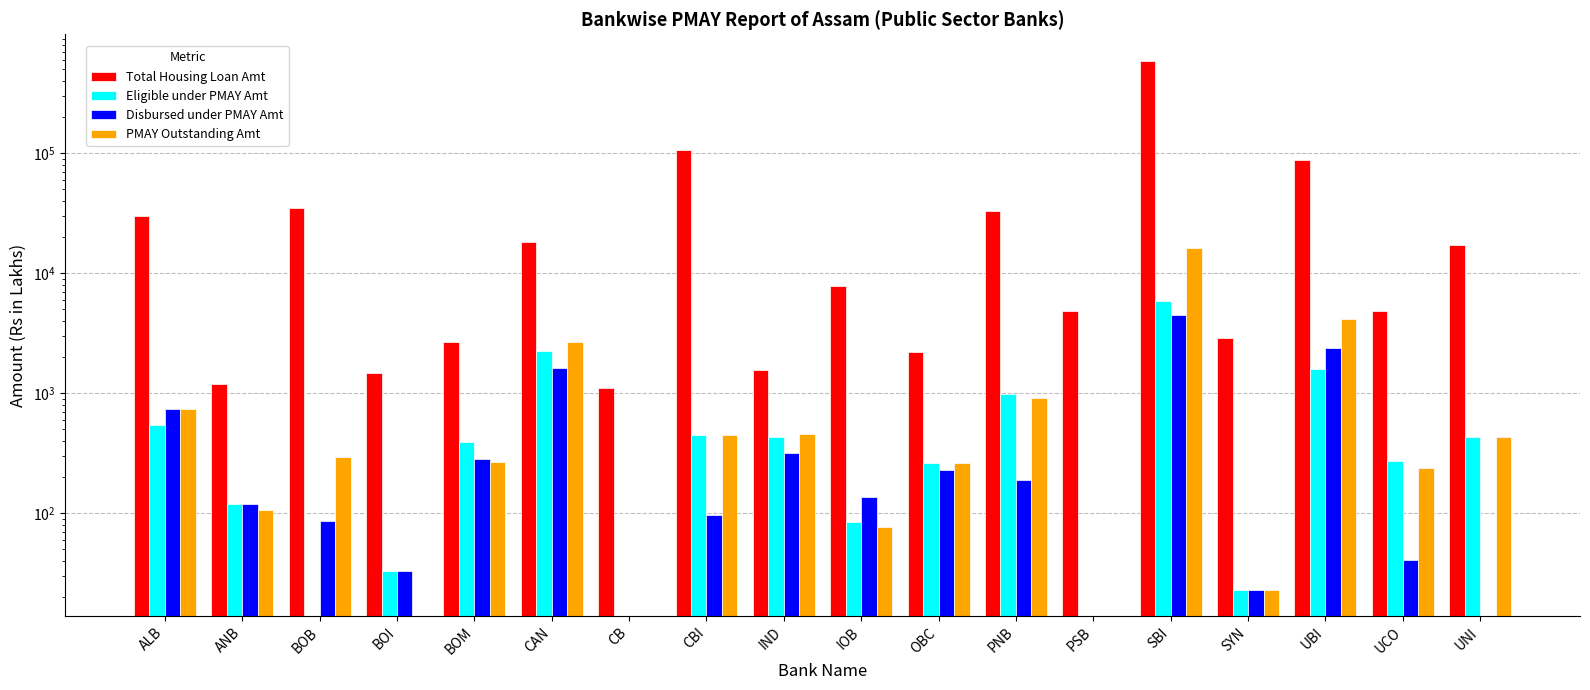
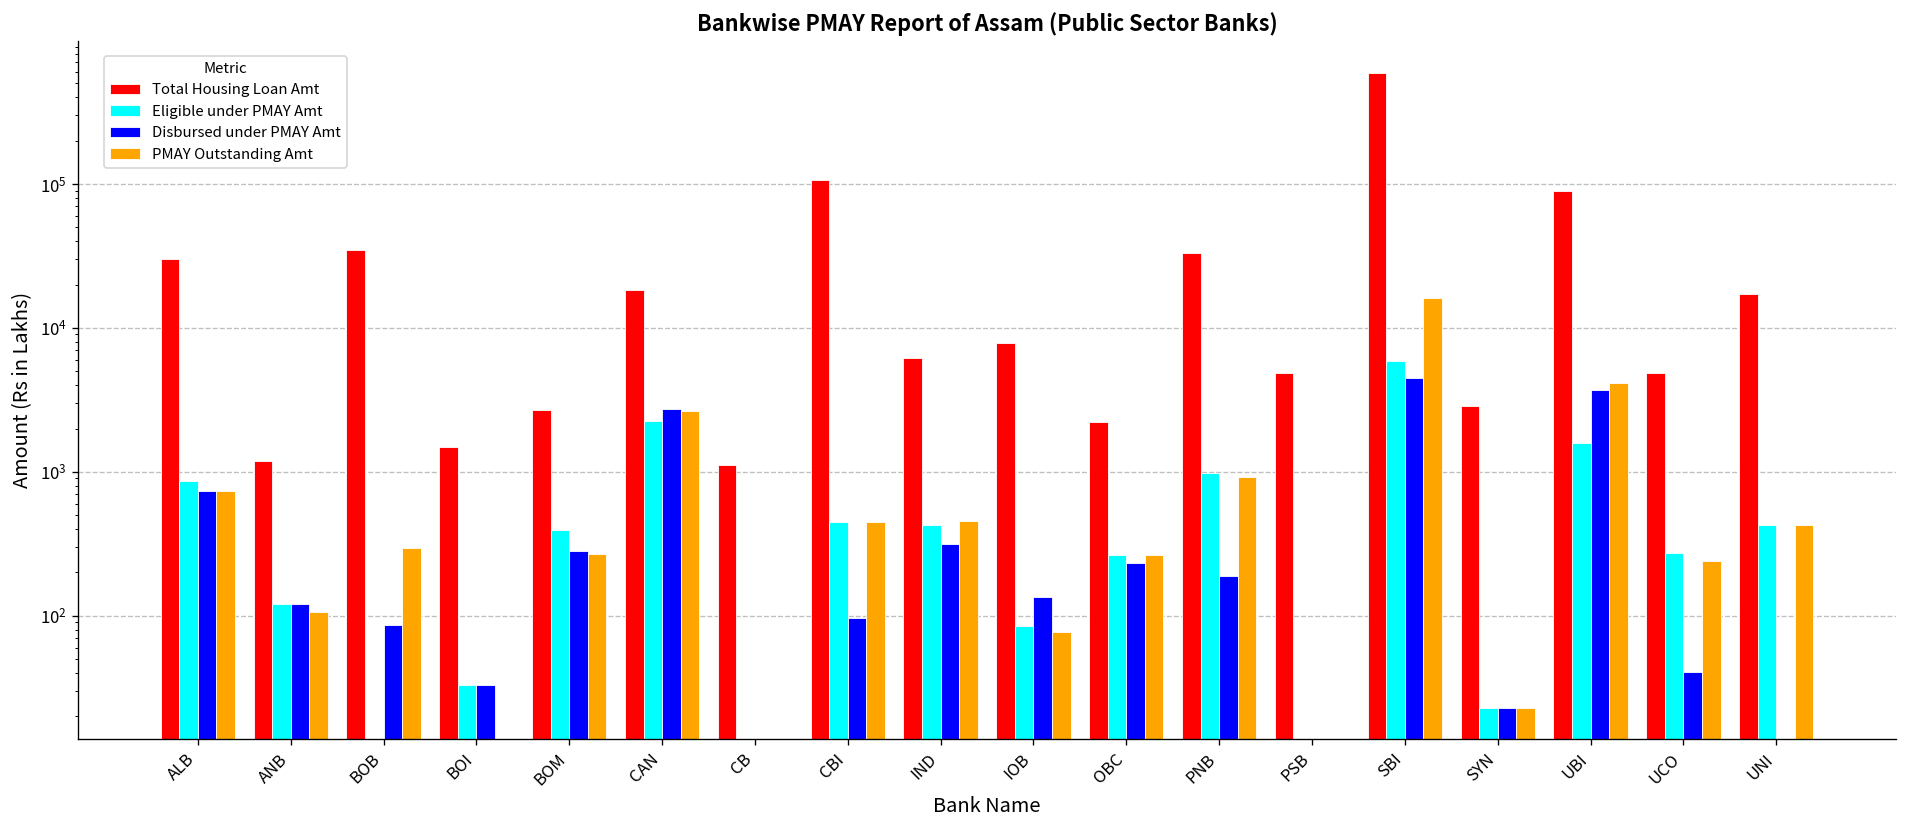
Eligible under PMAY Amt, ALB: 500 -> 900
Disbursed under PMAY Amt, CAN: 1600 -> 2700
Total Housing Loan Amt, IND: 1600 -> 6000
Disbursed under PMAY Amt, UBI: 2400 -> 3700
